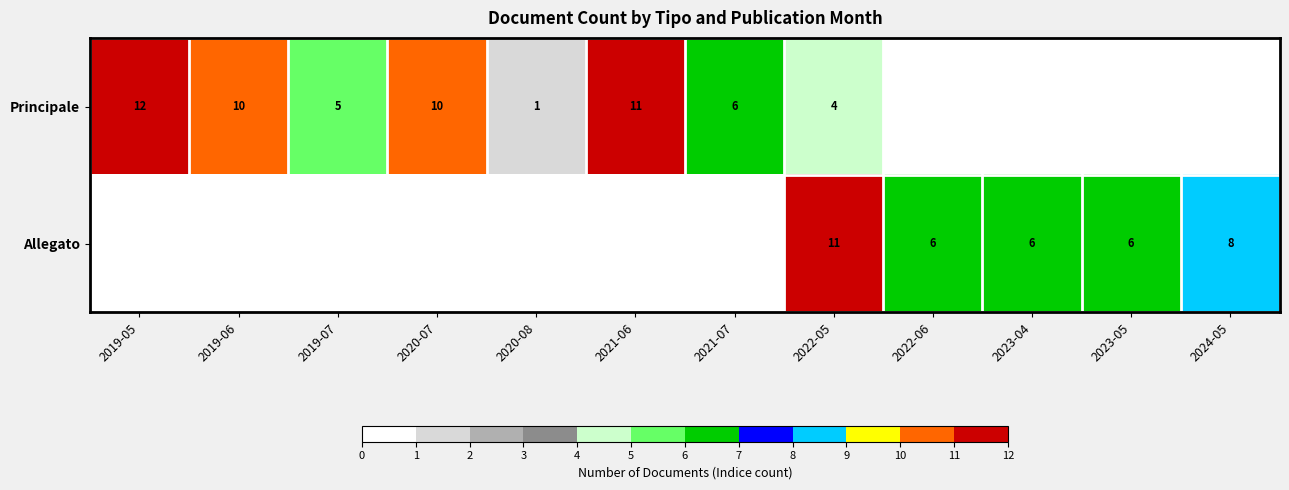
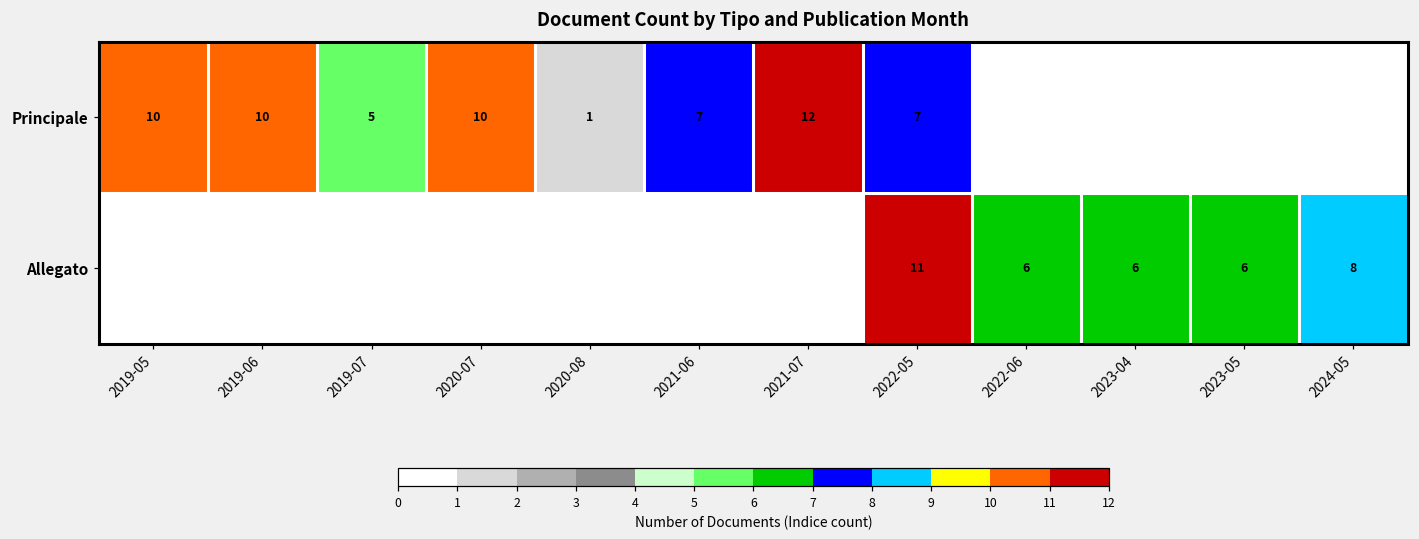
Principale, 2019-05: 12 -> 10
Principale, 2021-06: 11 -> 7
Principale, 2021-07: 6 -> 12
Principale, 2022-05: 4 -> 7
